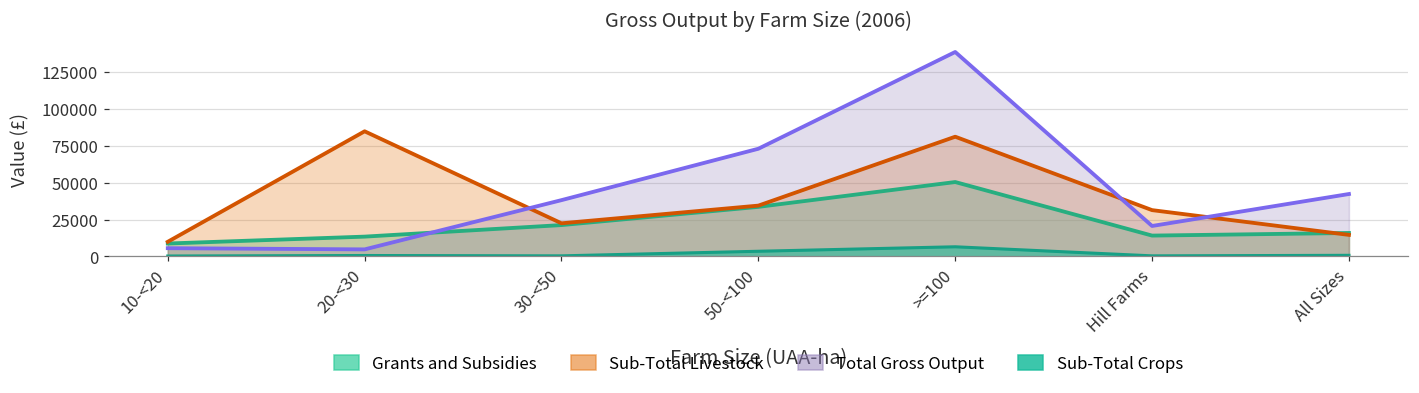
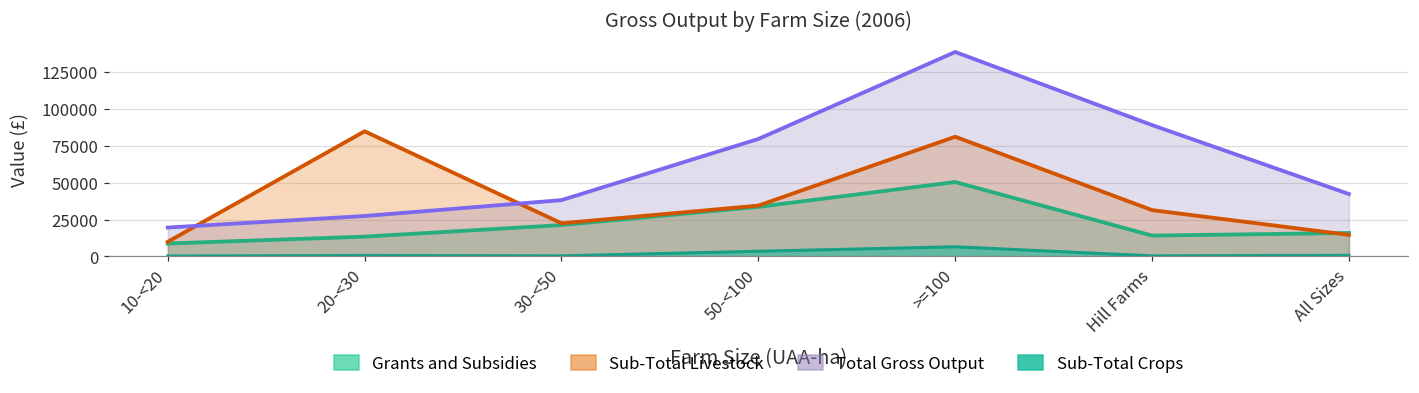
Total Gross Output, 10-<20: 6000 -> 20000
Total Gross Output, 20-<30: 5000 -> 27000
Total Gross Output, 50-<100: 73000 -> 80000
Total Gross Output, Hill Farms: 21000 -> 89000
